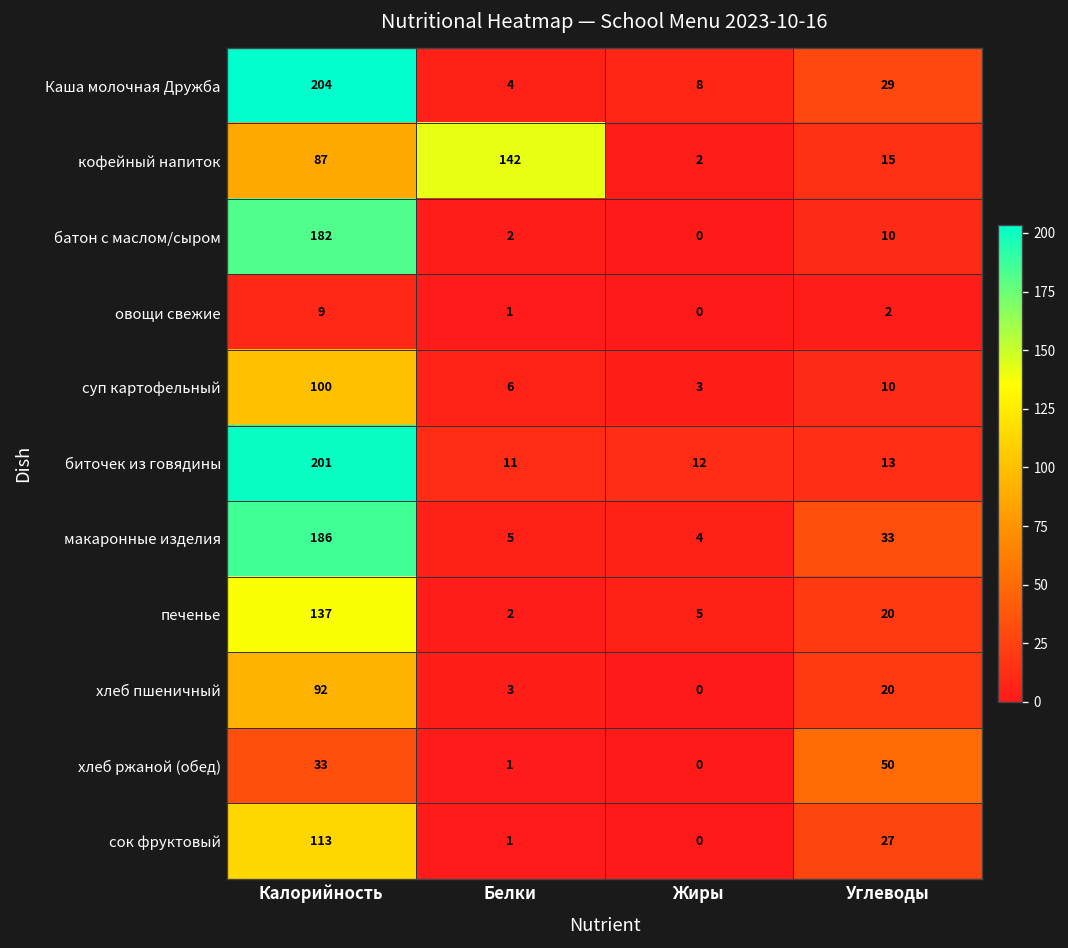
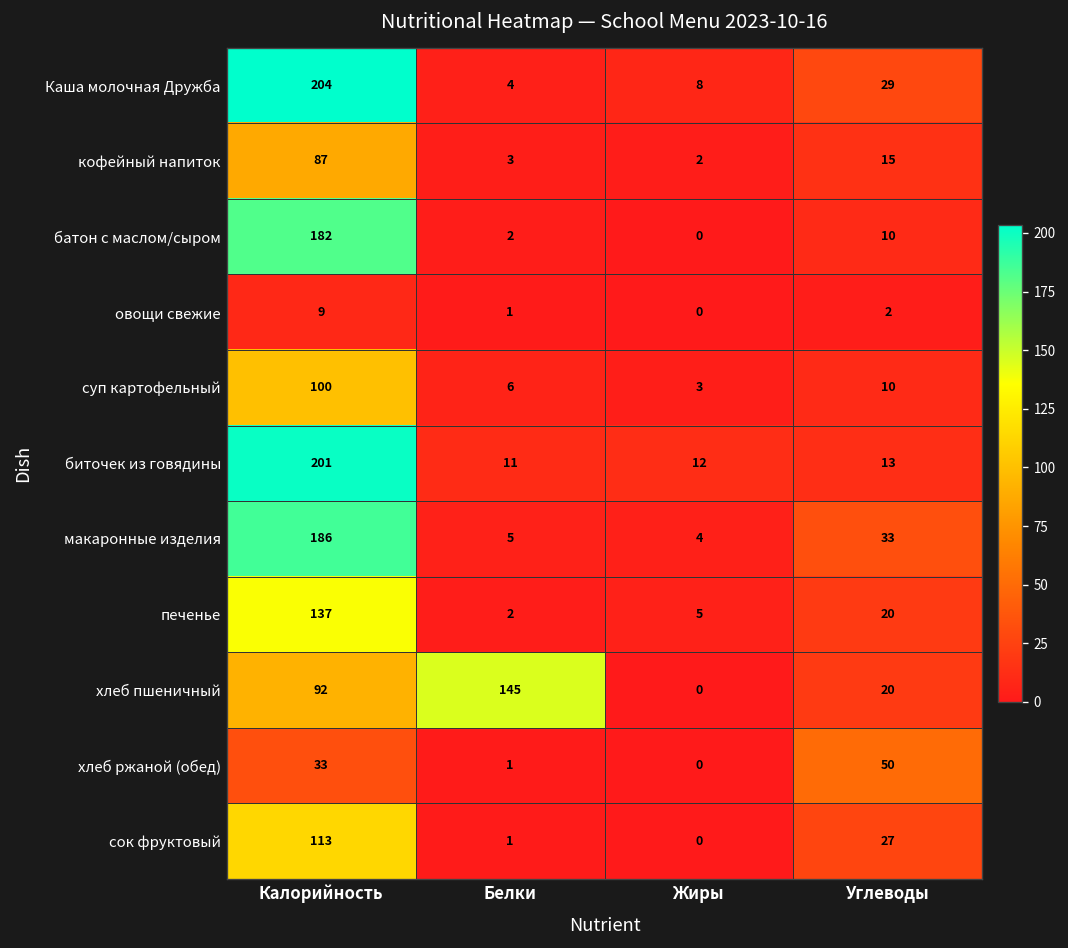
кофейный напиток, Белки: 142 -> 3
хлеб пшеничный, Белки: 3 -> 145
